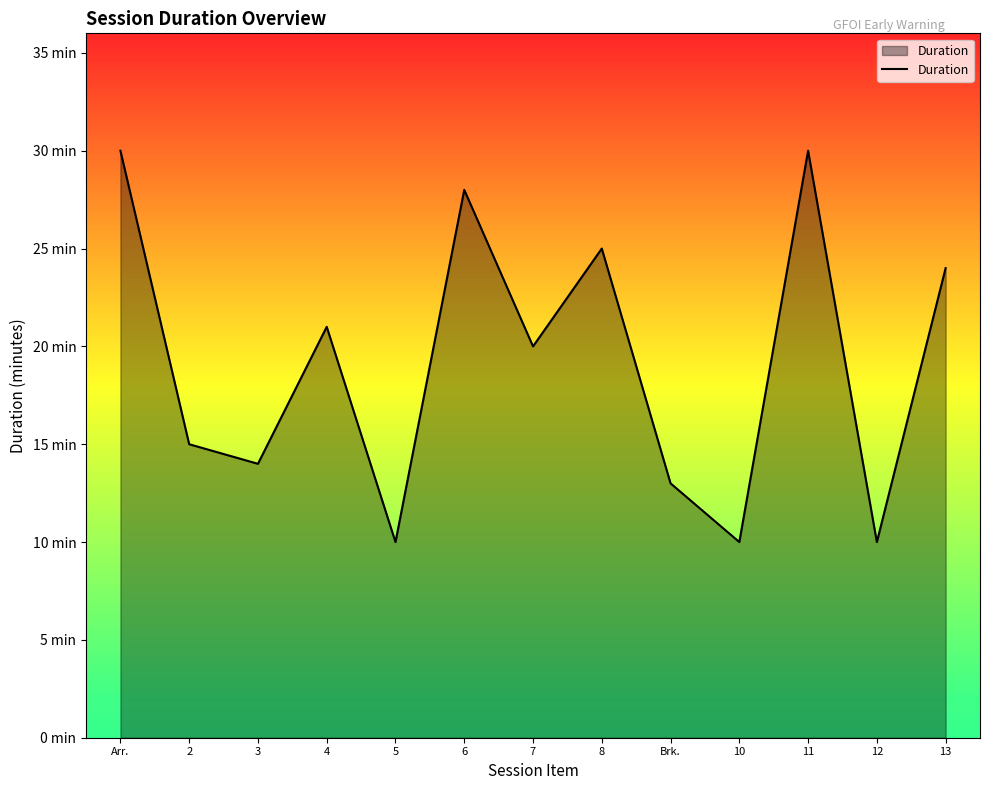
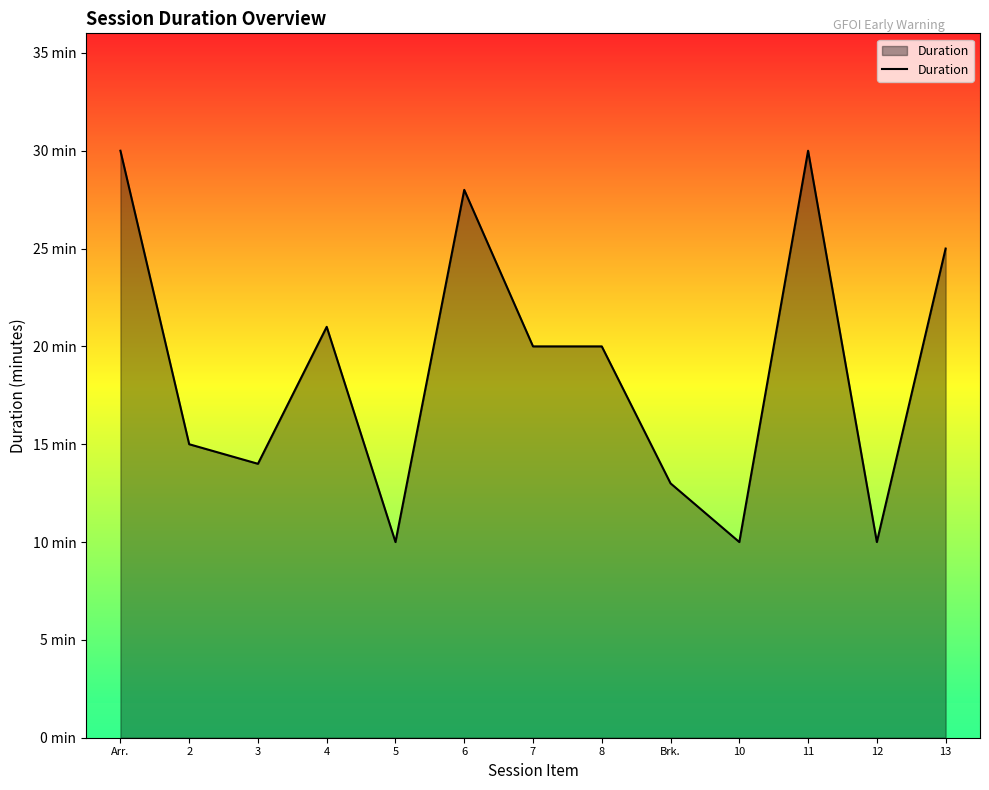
8: 25 min -> 20 min
13: 24 min -> 25 min
